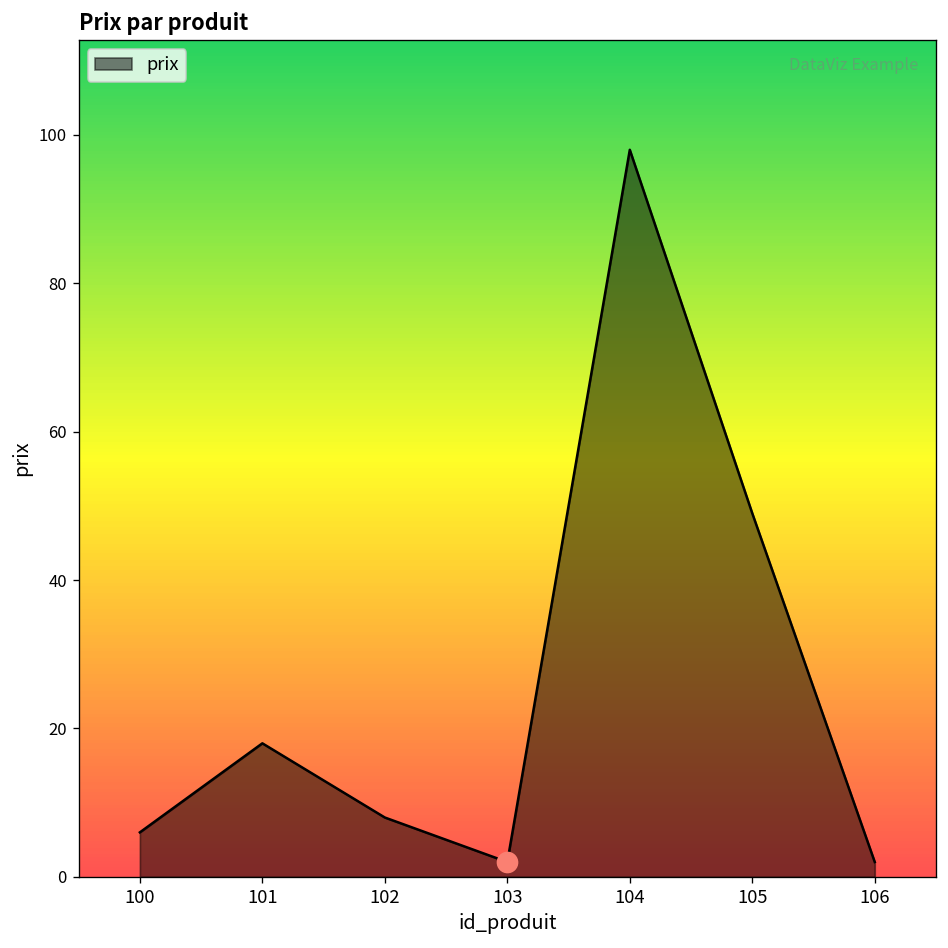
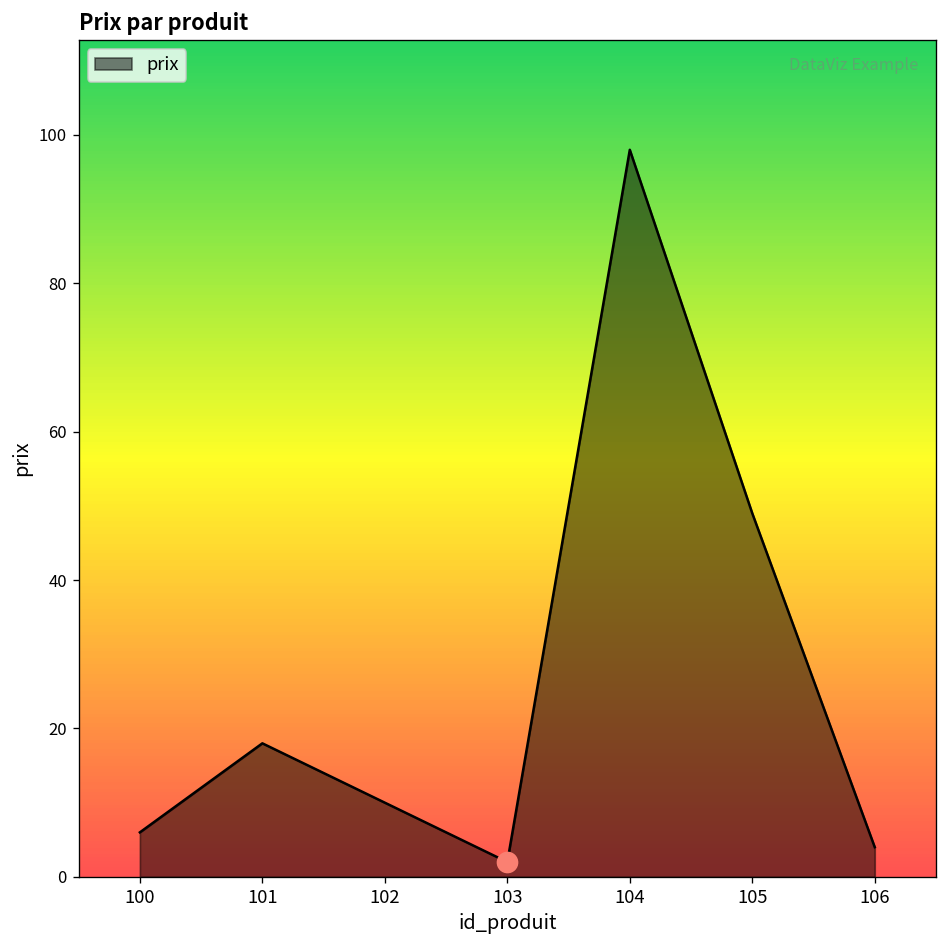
prix, 102: 8 -> 10
prix, 106: 2 -> 4
